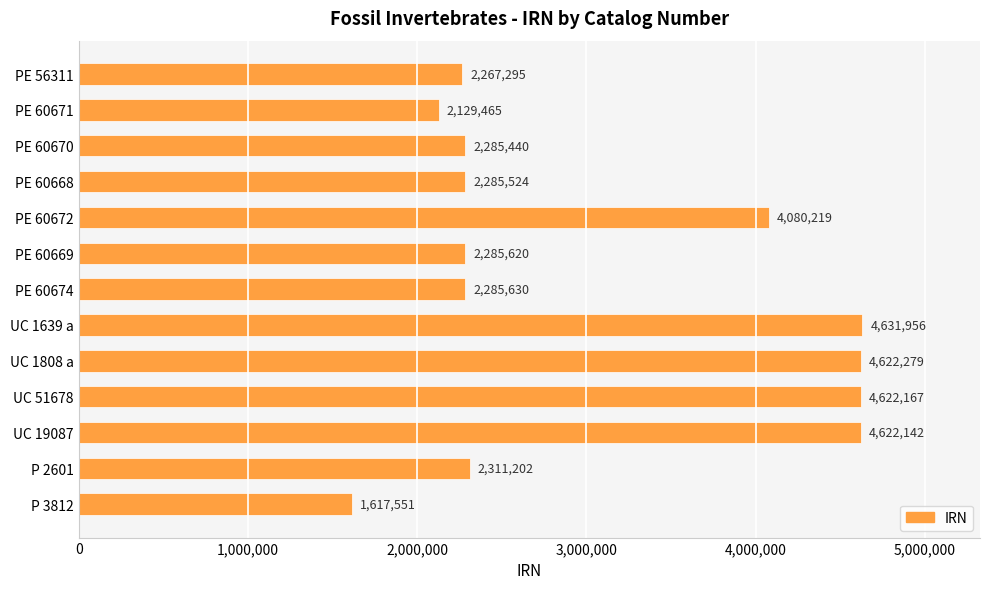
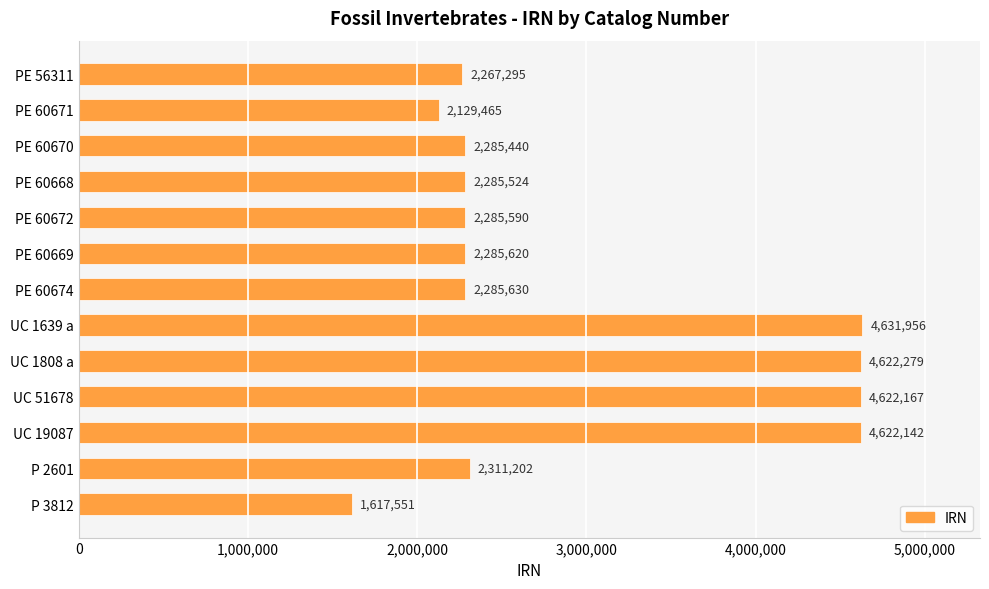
PE 60672: 4,080,219 -> 2,285,590
